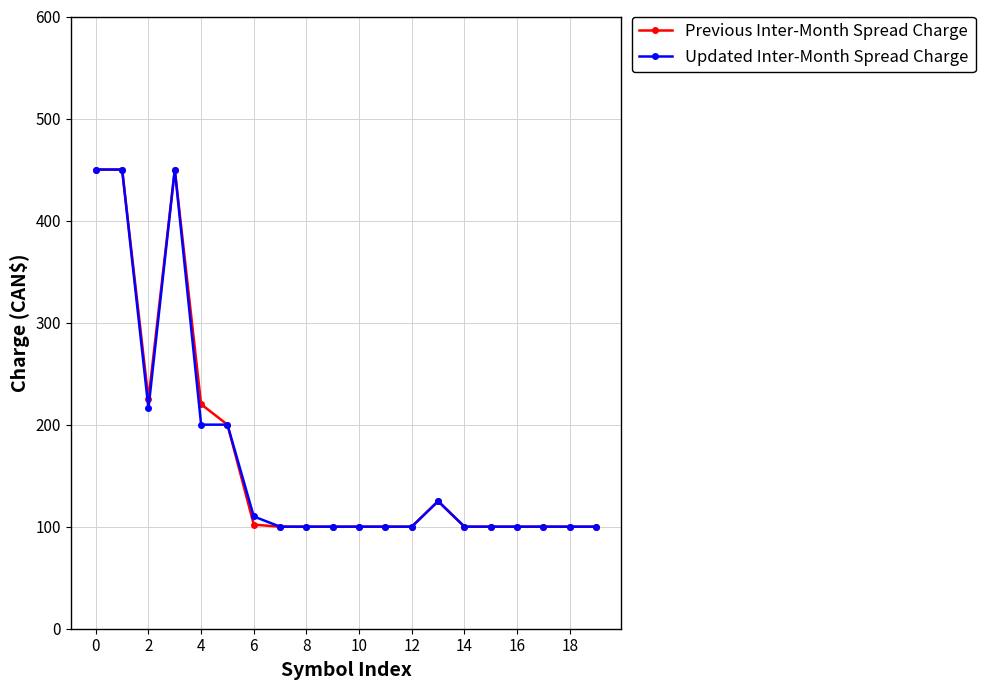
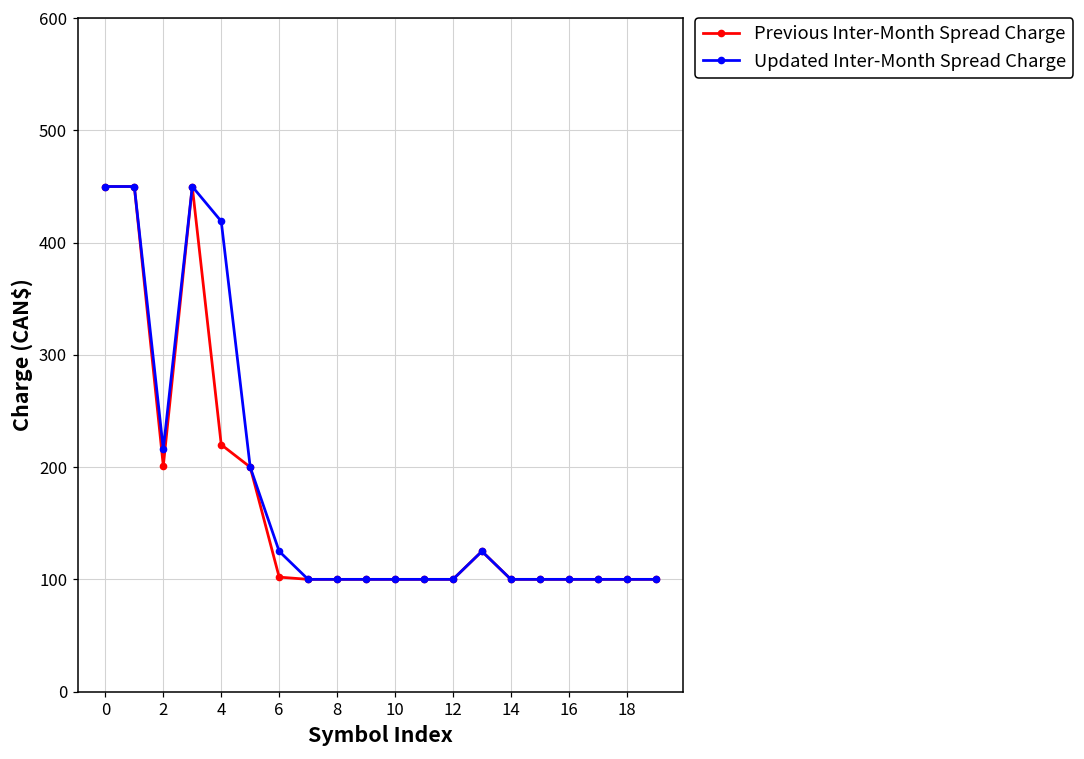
Previous Inter-Month Spread Charge, 2: 225 -> 201
Updated Inter-Month Spread Charge, 4: 200 -> 419
Updated Inter-Month Spread Charge, 6: 110 -> 125
